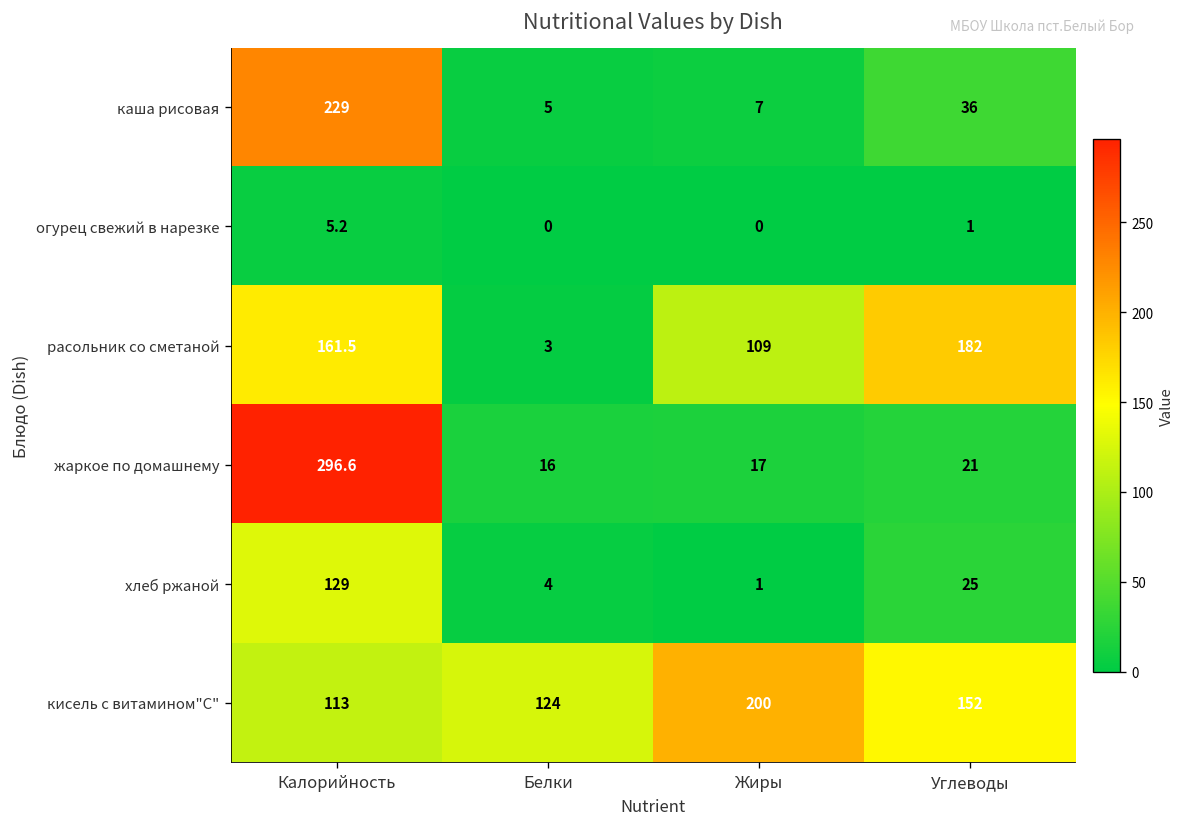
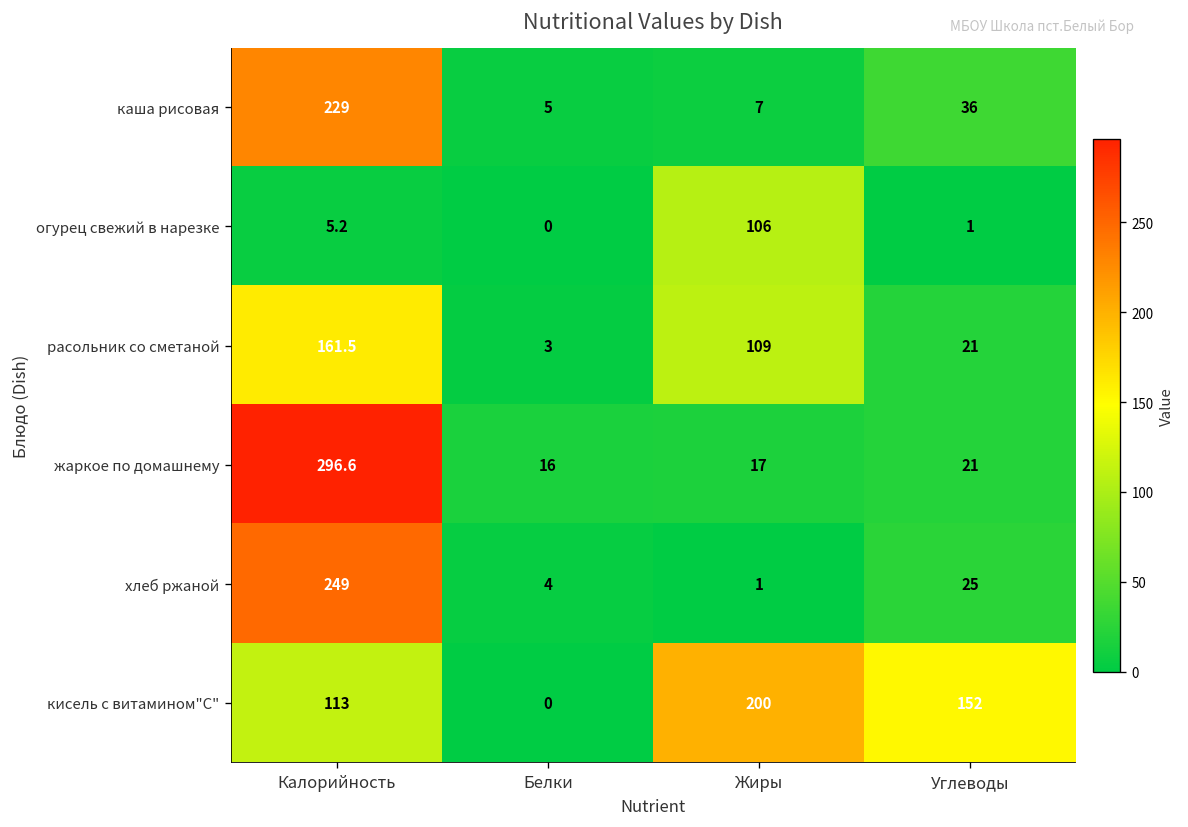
огурец свежий в нарезке, Жиры: 0 -> 106
расольник со сметаной, Углеводы: 182 -> 21
хлеб ржаной, Калорийность: 129 -> 249
кисель с витамином"С", Белки: 124 -> 0
